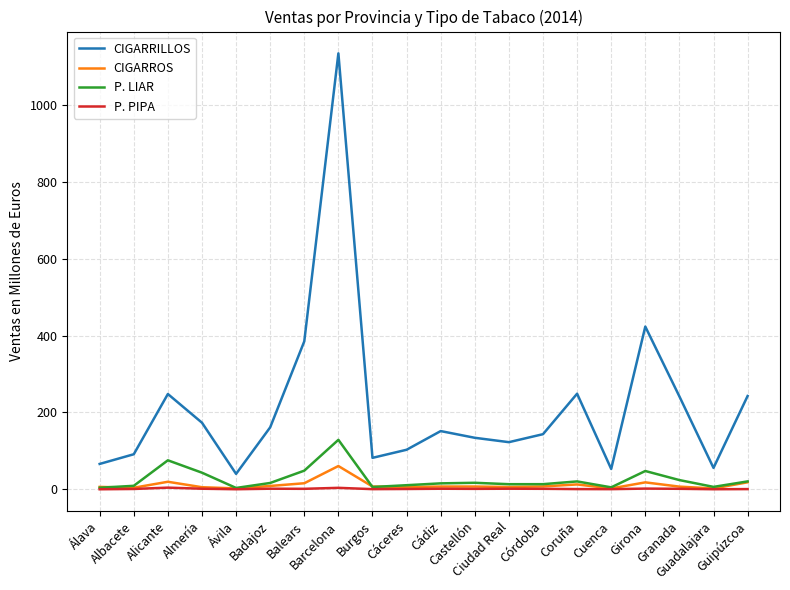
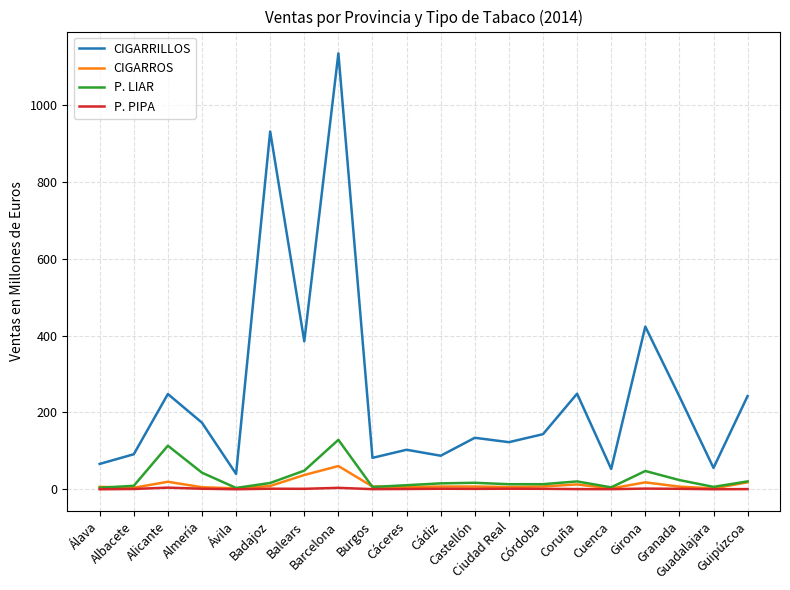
P. LIAR, Alicante: 80 -> 110
CIGARRILLOS, Badajoz: 160 -> 930
CIGARROS, Balears: 20 -> 40
CIGARRILLOS, Cádiz: 150 -> 90
